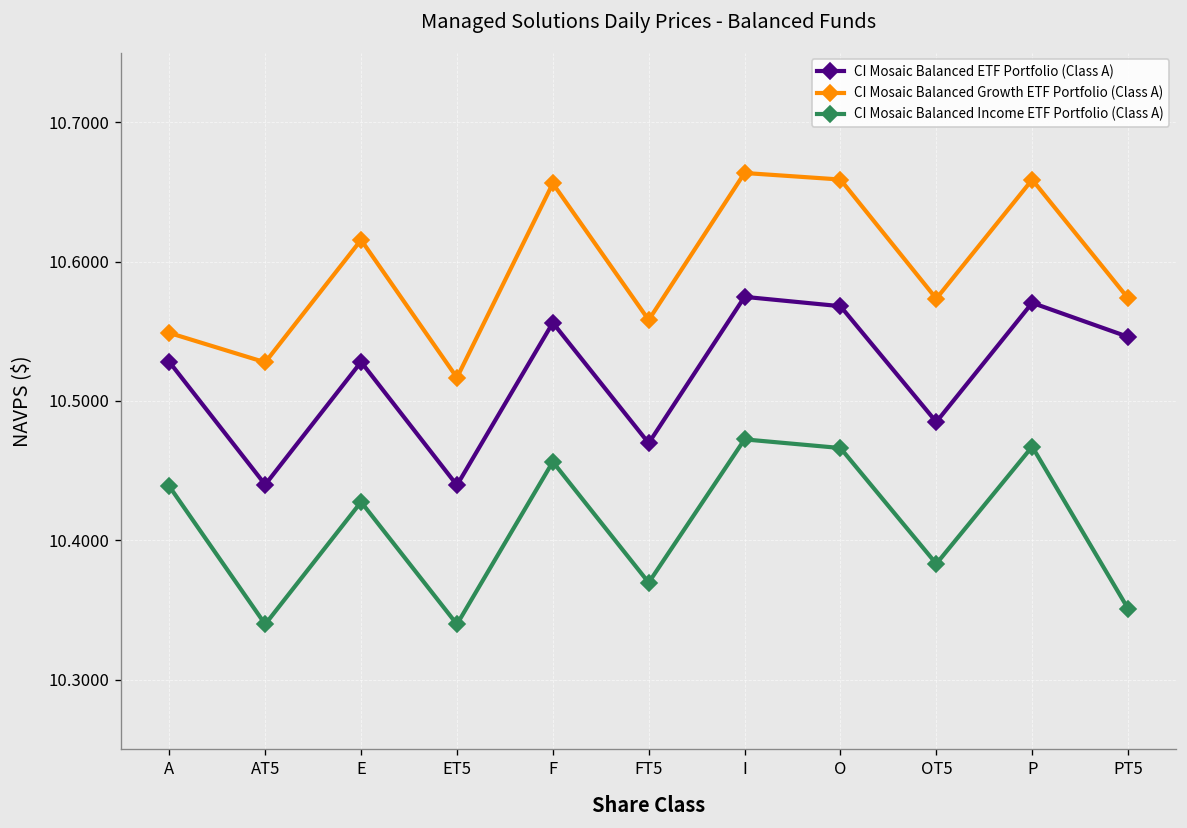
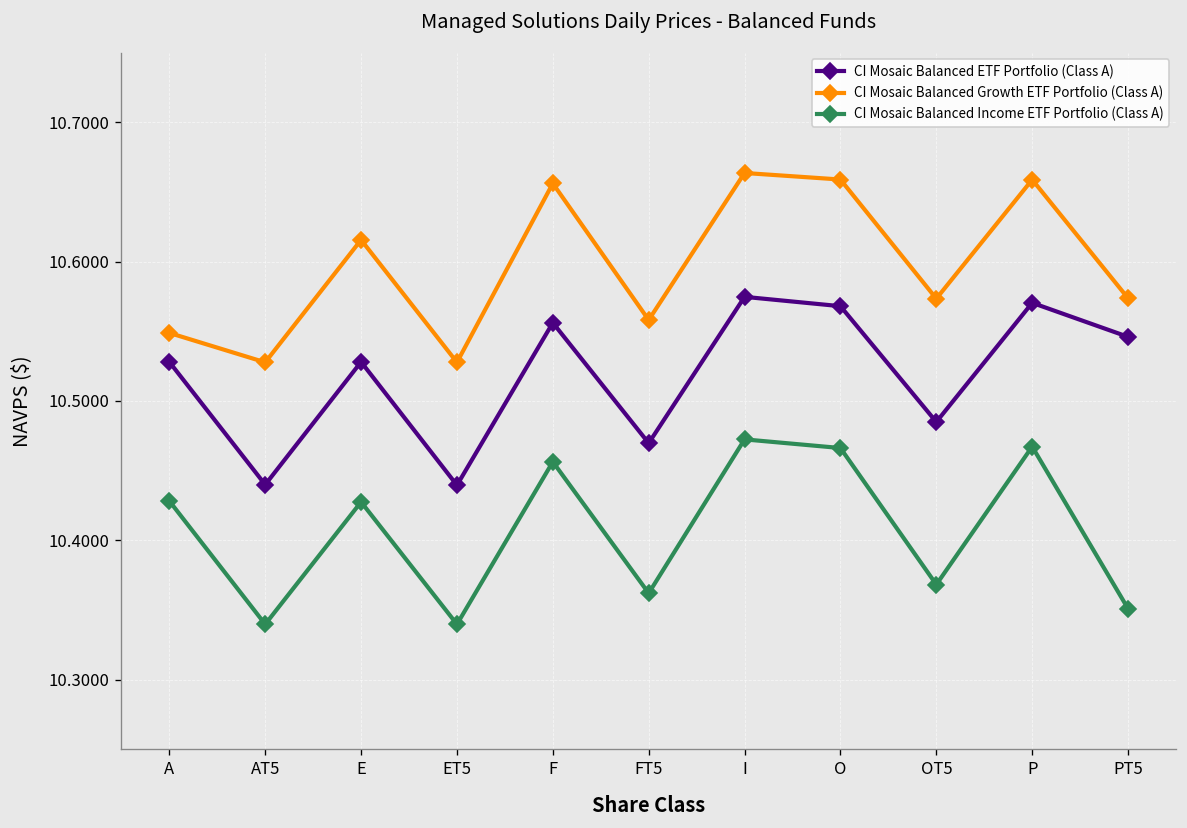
CI Mosaic Balanced Income ETF Portfolio (Class A), A: 10.439 -> 10.428
CI Mosaic Balanced Growth ETF Portfolio (Class A), ET5: 10.517 -> 10.528
CI Mosaic Balanced Income ETF Portfolio (Class A), FT5: 10.370 -> 10.362
CI Mosaic Balanced Income ETF Portfolio (Class A), OT5: 10.383 -> 10.368
